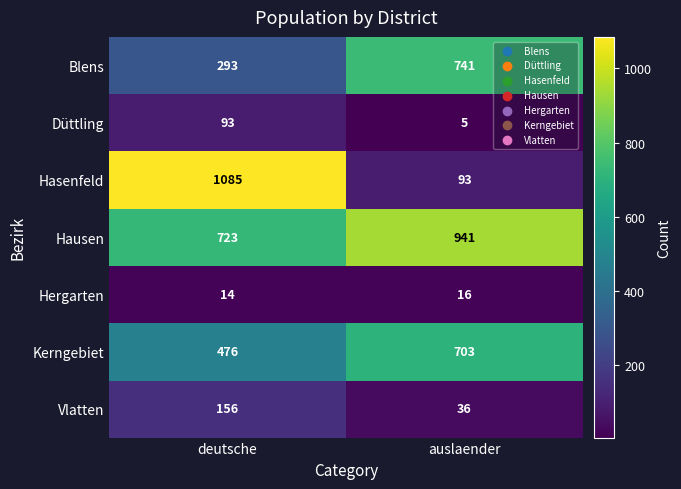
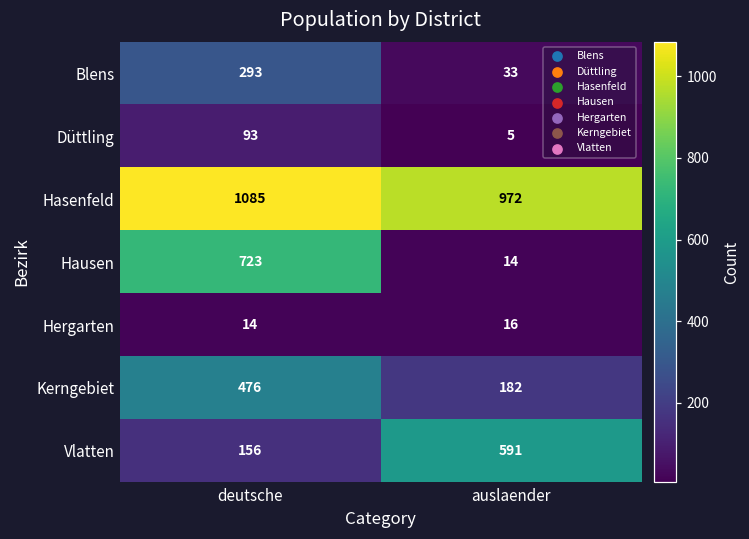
Blens, auslaender: 741 -> 33
Hasenfeld, auslaender: 93 -> 972
Hausen, auslaender: 941 -> 14
Kerngebiet, auslaender: 703 -> 182
Vlatten, auslaender: 36 -> 591
